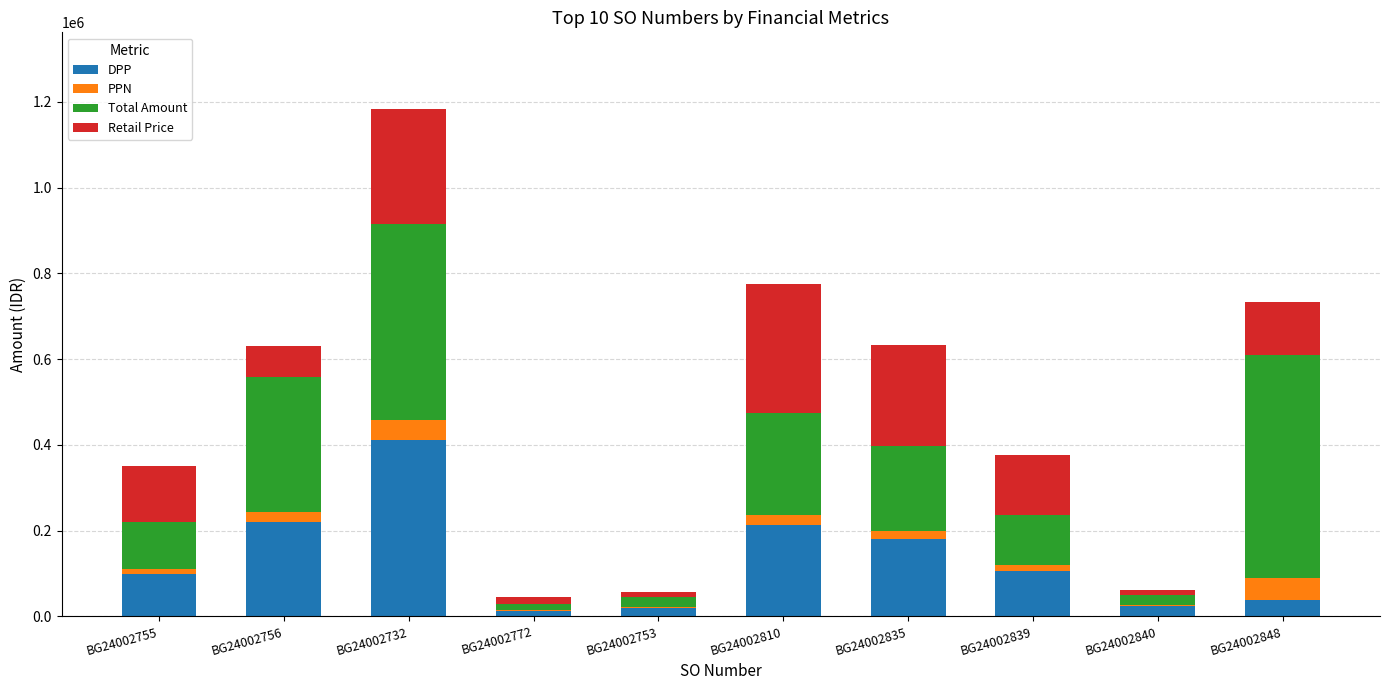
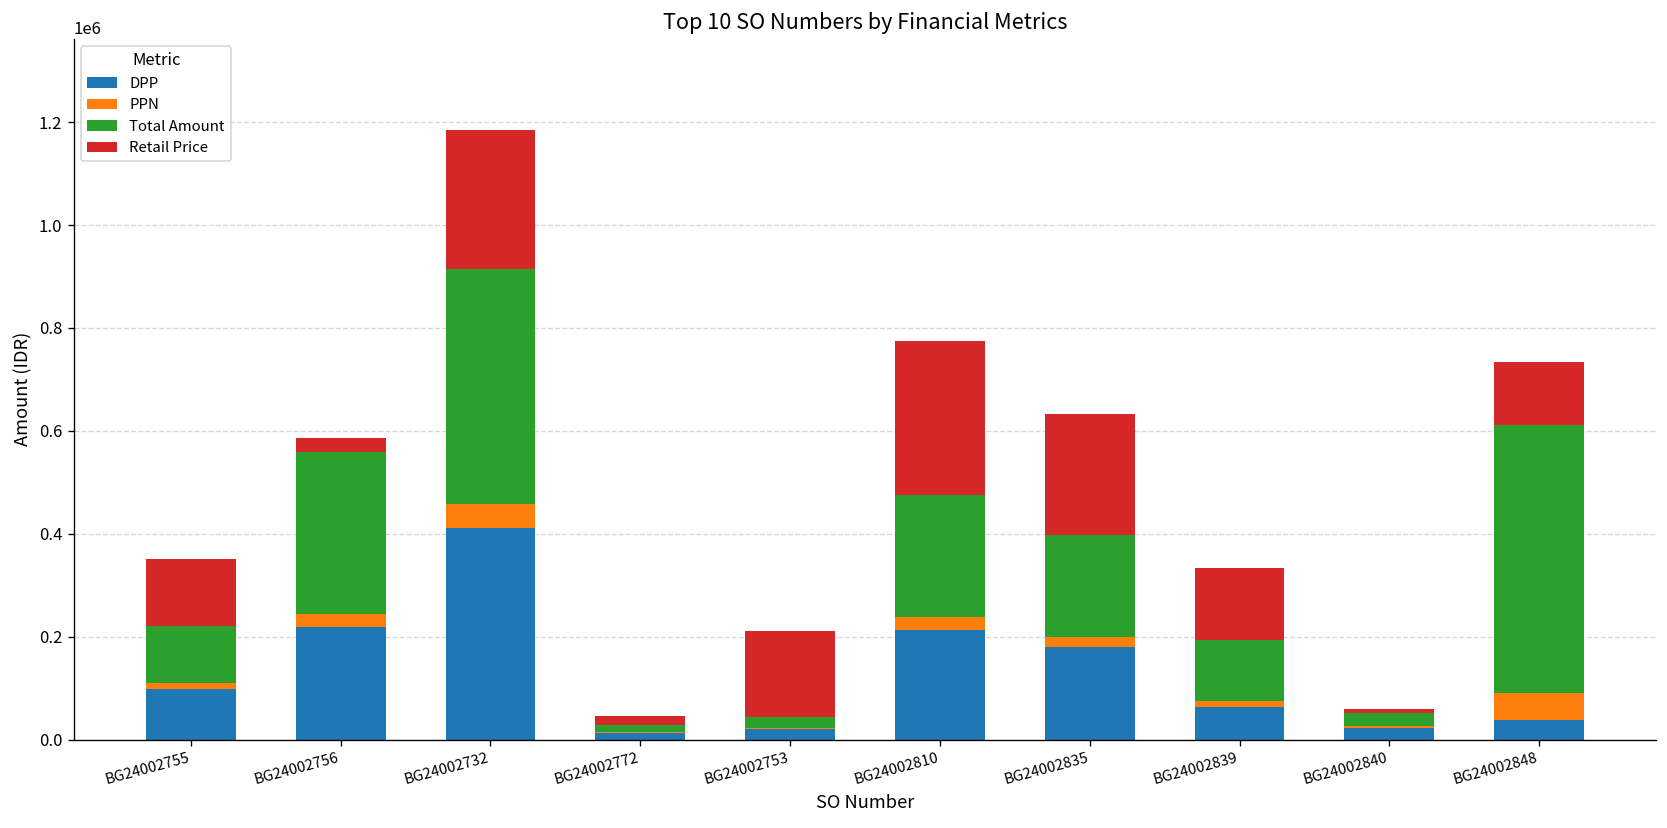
Retail Price, BG24002756: 70000 -> 30000
Retail Price, BG24002753: 10000 -> 170000
DPP, BG24002839: 110000 -> 60000
